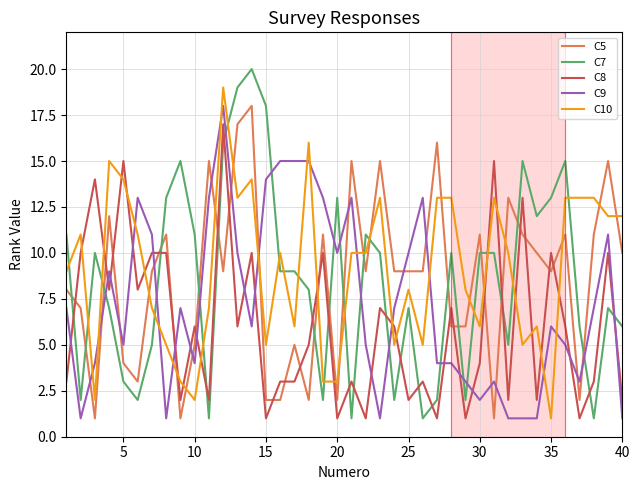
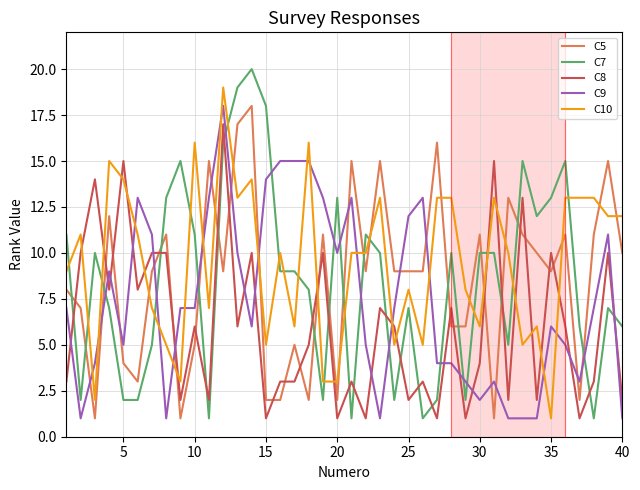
C7, 5: 3 -> 2
C9, 10: 4 -> 7
C10, 10: 2 -> 16
C9, 25: 10 -> 12
